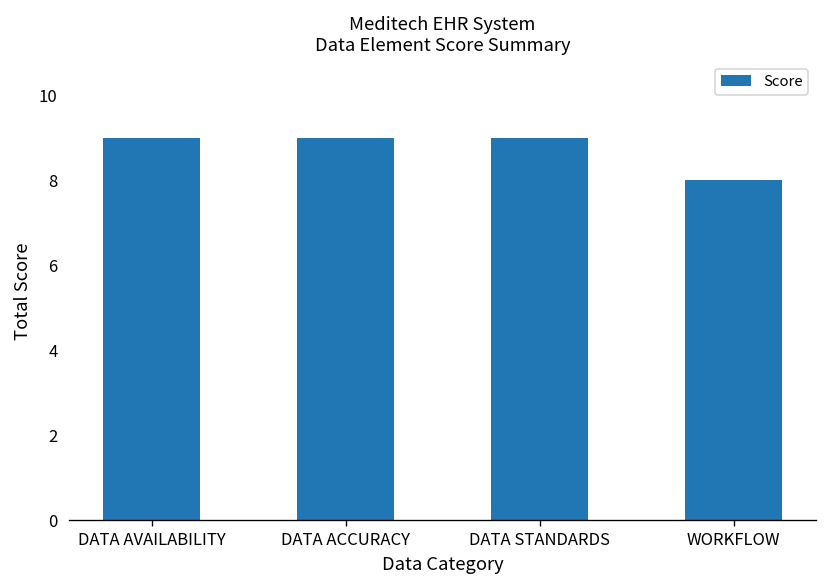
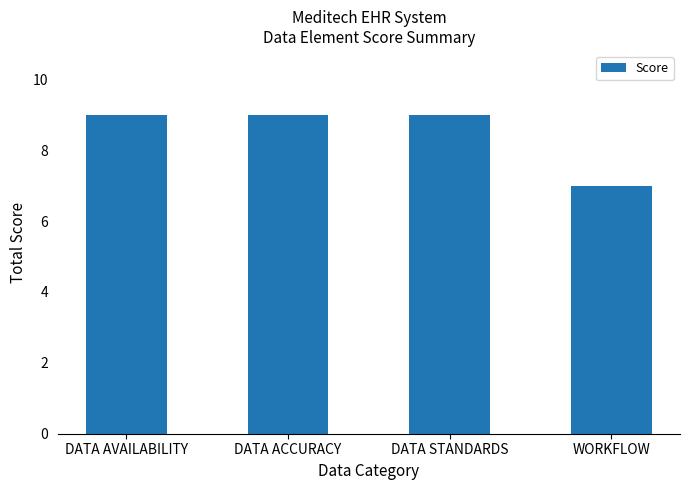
WORKFLOW: 8 -> 7
